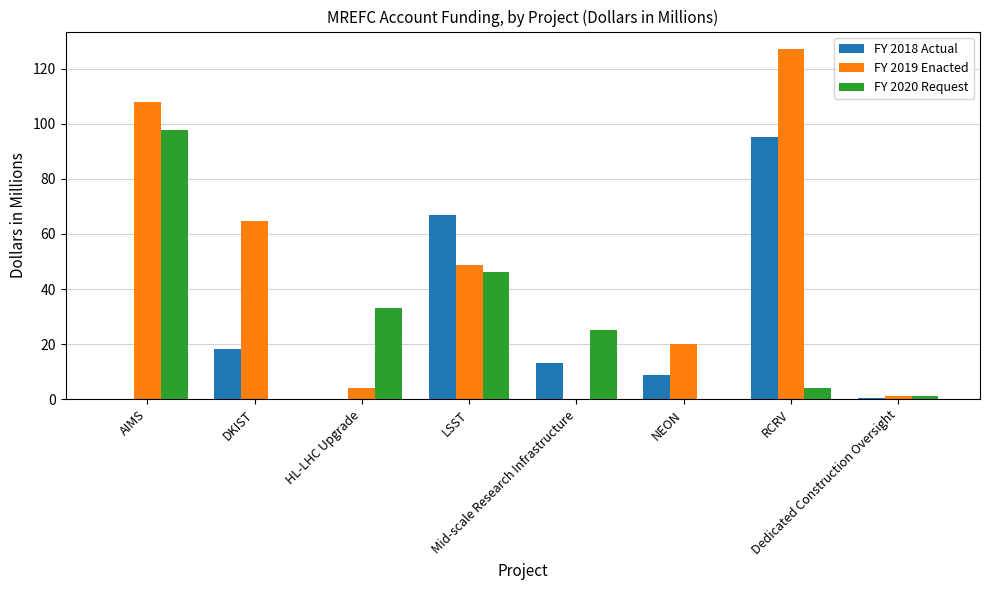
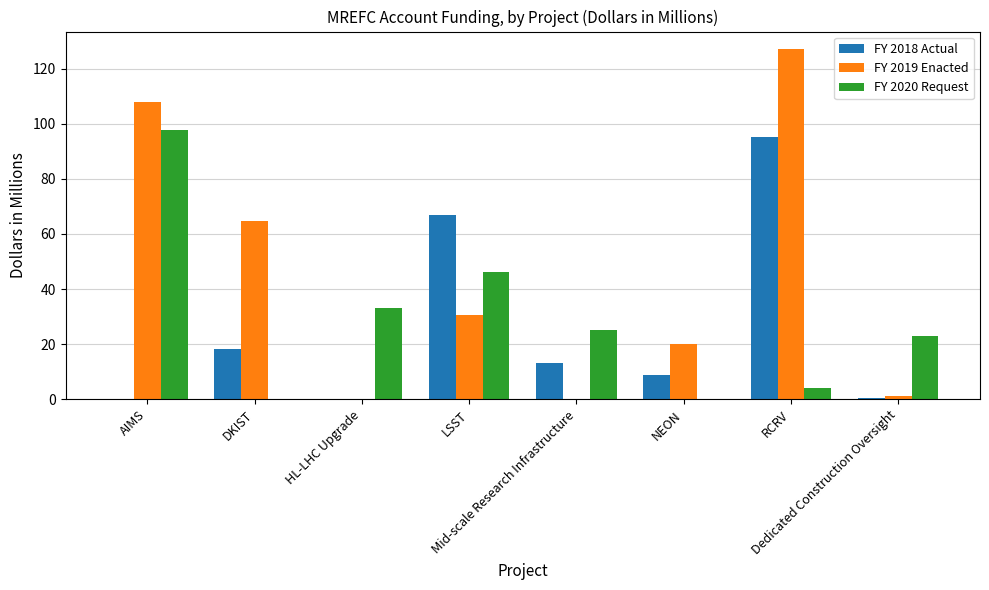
FY 2019 Enacted, HL-LHC Upgrade: 4 -> 0
FY 2019 Enacted, LSST: 49 -> 30
FY 2020 Request, Dedicated Construction Oversight: 1 -> 23
